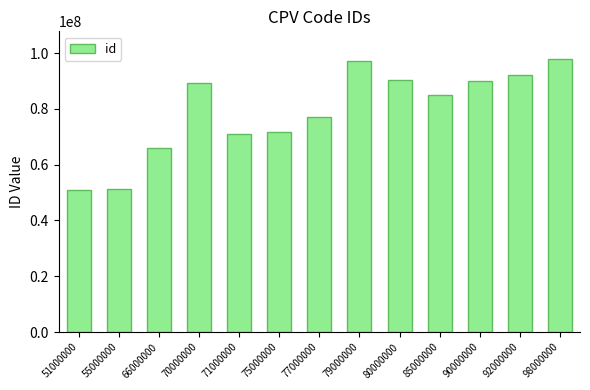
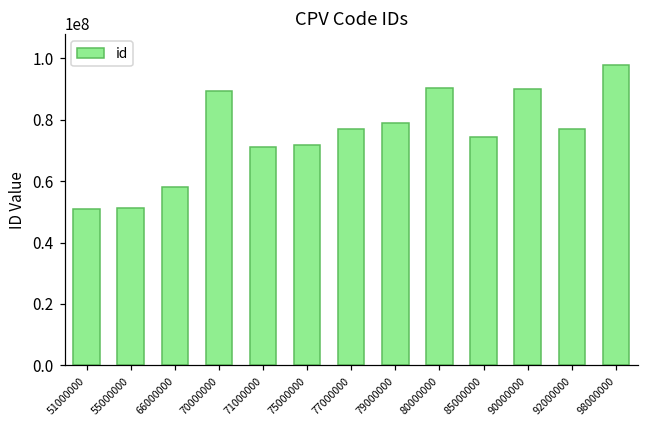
66000000: 66000000 -> 58000000
79000000: 97000000 -> 79000000
85000000: 85000000 -> 75000000
92000000: 92000000 -> 77000000
